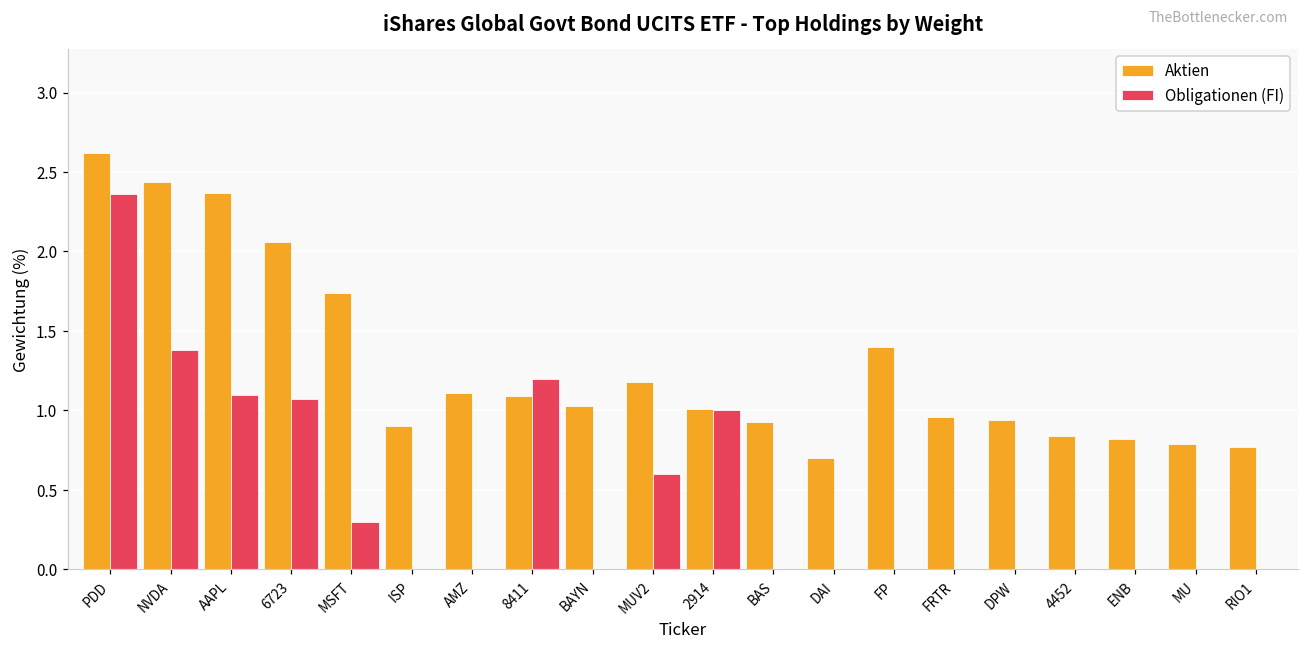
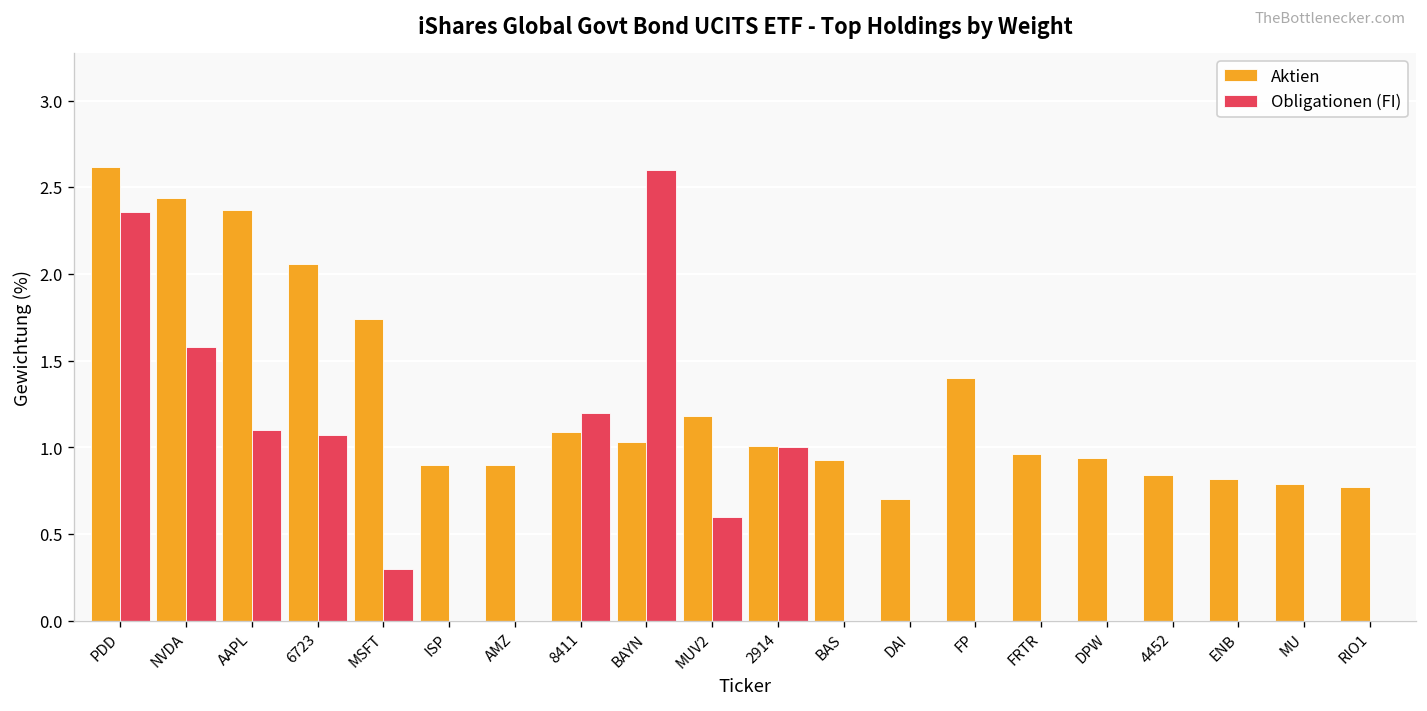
Obligationen (FI), NVDA: 1.38 -> 1.58
Aktien, AMZ: 1.11 -> 0.90
Obligationen (FI), BAYN: 0.0 -> 2.6
